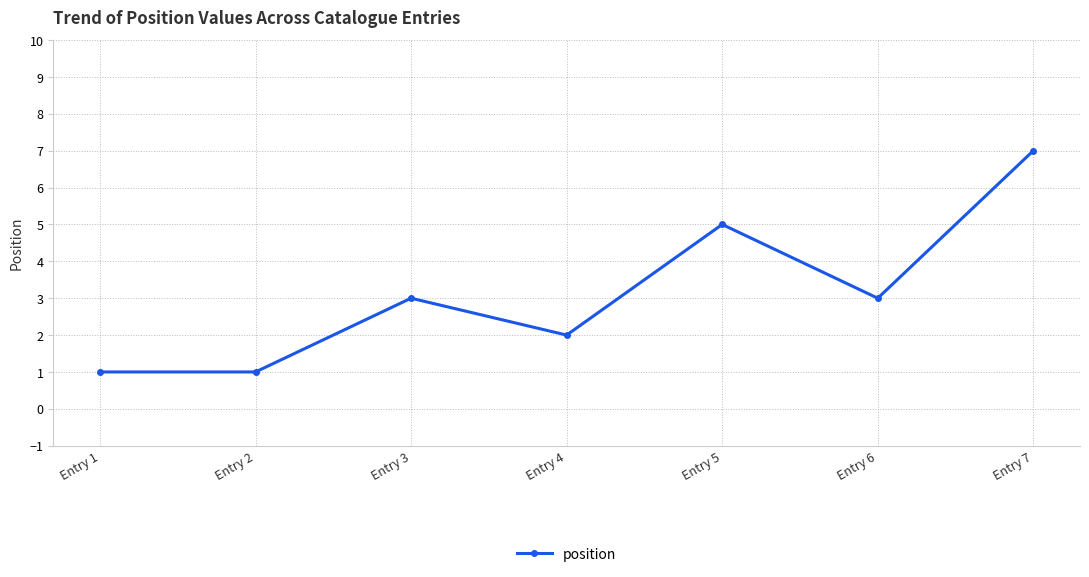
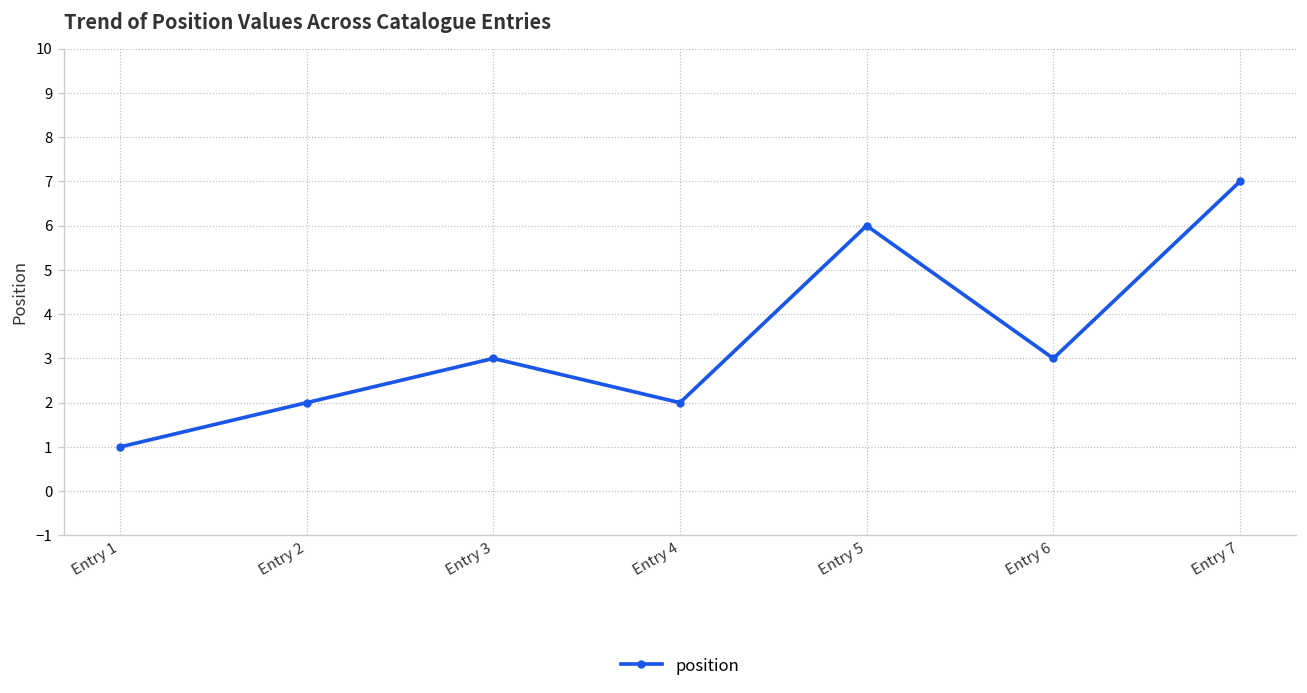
Entry 2: 1 -> 2
Entry 5: 5 -> 6
